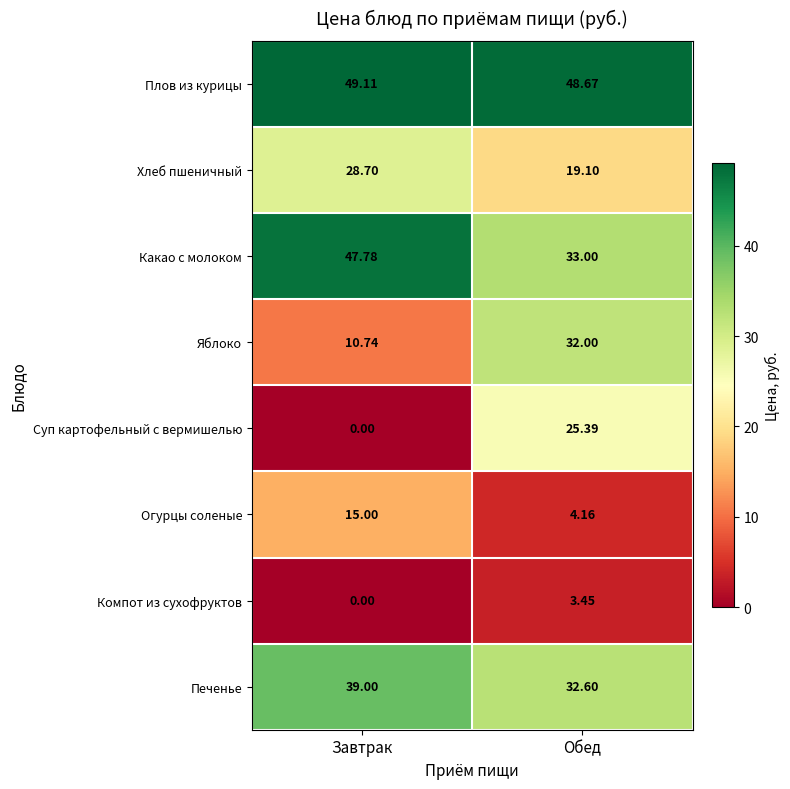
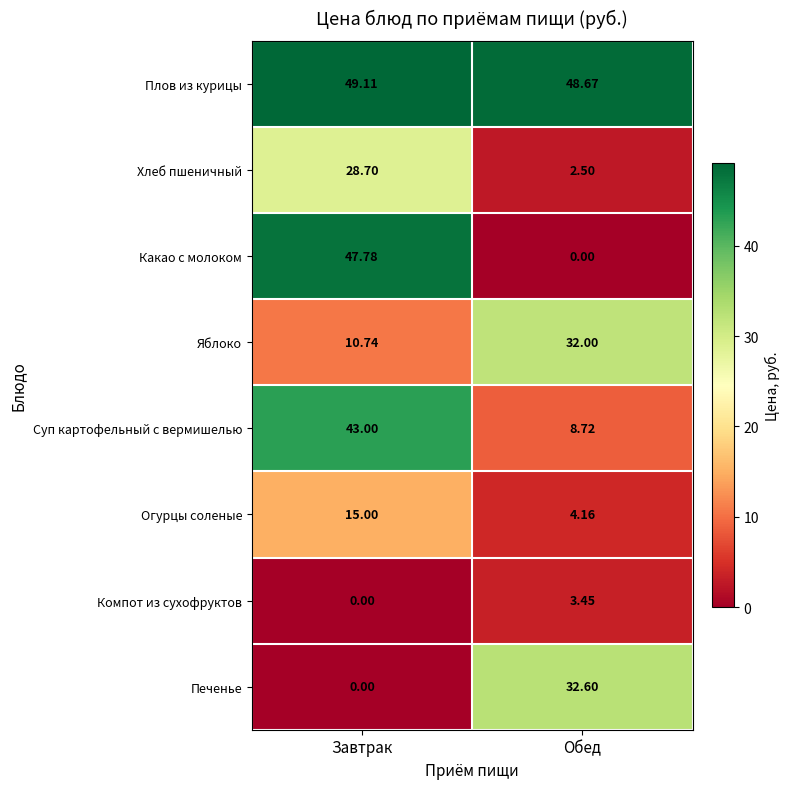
Хлеб пшеничный, Обед: 19.10 -> 2.50
Какао с молоком, Обед: 33.00 -> 0.00
Суп картофельный с вермишелью, Завтрак: 0.00 -> 43.00
Суп картофельный с вермишелью, Обед: 25.39 -> 8.72
Печенье, Завтрак: 39.00 -> 0.00
